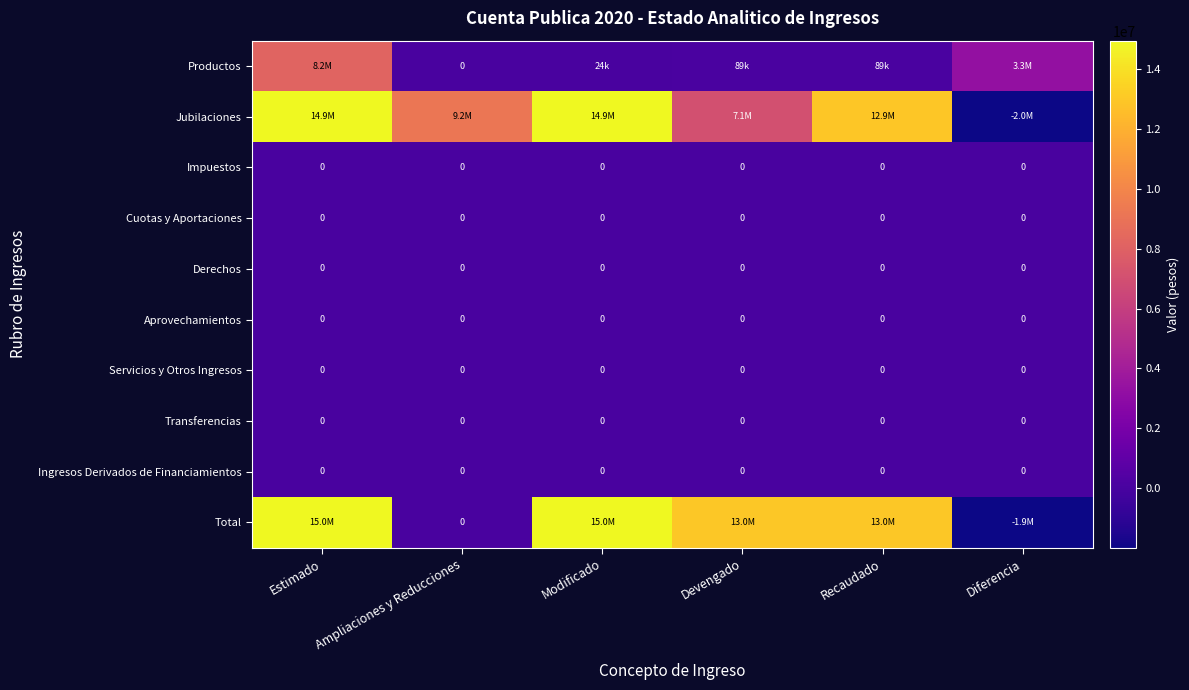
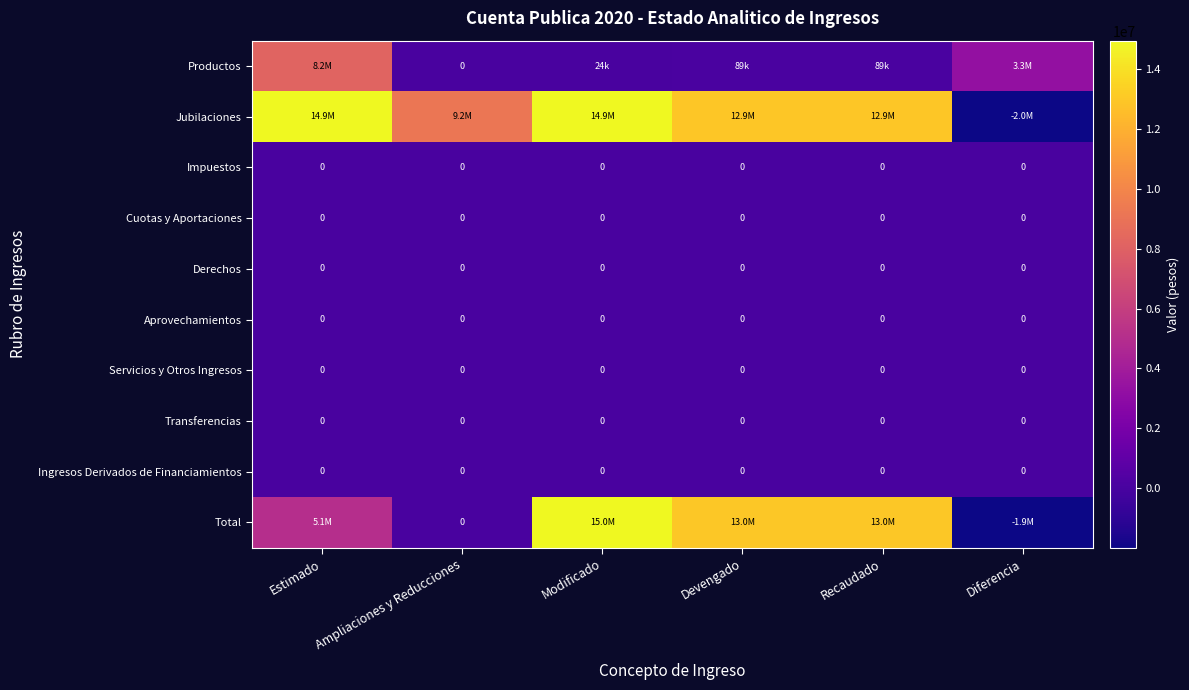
Jubilaciones, Devengado: 7.1M -> 12.9M
Total, Estimado: 15.0M -> 5.1M
